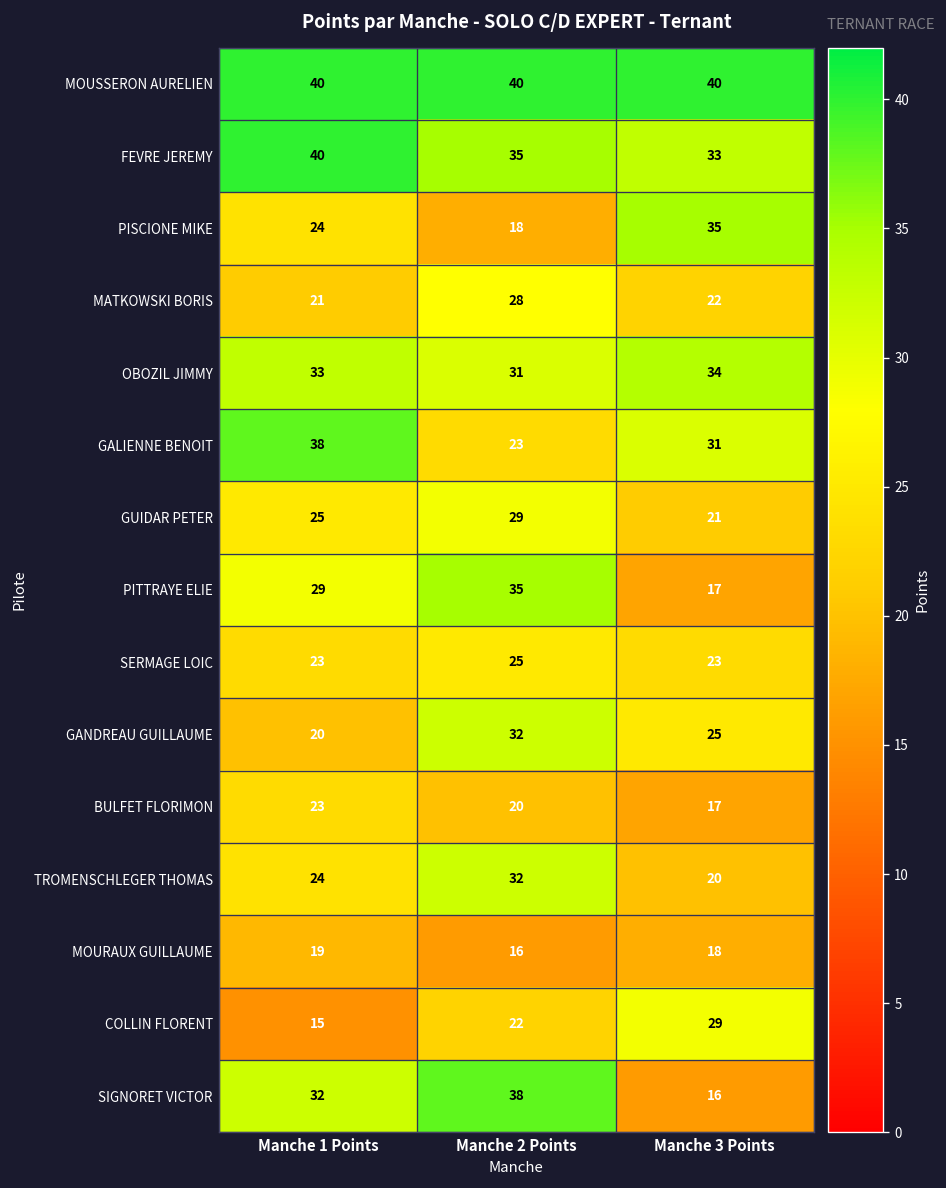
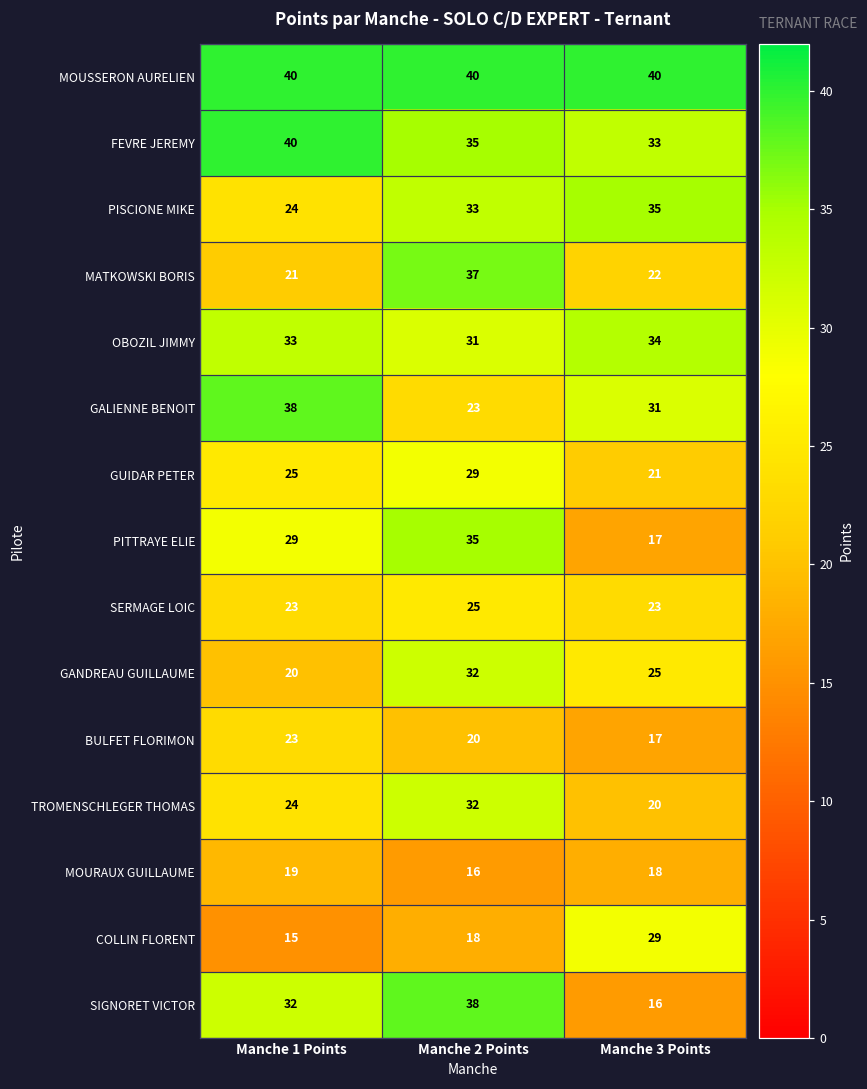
PISCIONE MIKE, Manche 2 Points: 18 -> 33
MATKOWSKI BORIS, Manche 2 Points: 28 -> 37
COLLIN FLORENT, Manche 2 Points: 22 -> 18
